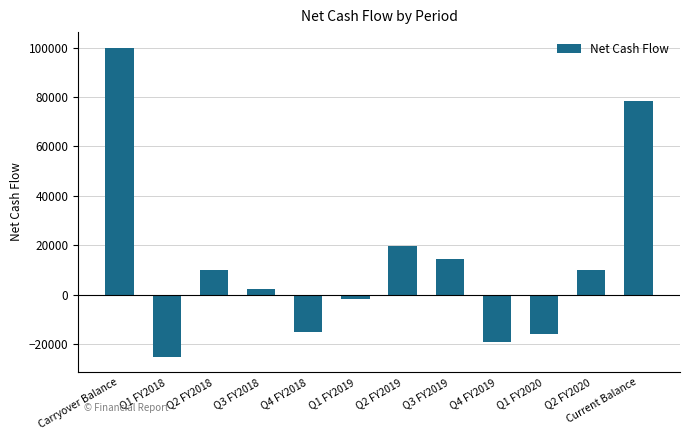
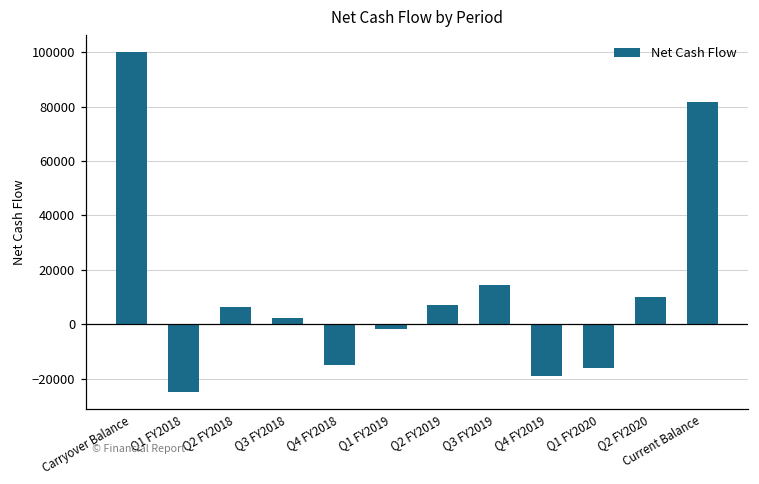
Q2 FY2018: 10000 -> 6000
Q2 FY2019: 20000 -> 7000
Current Balance: 79000 -> 82000
